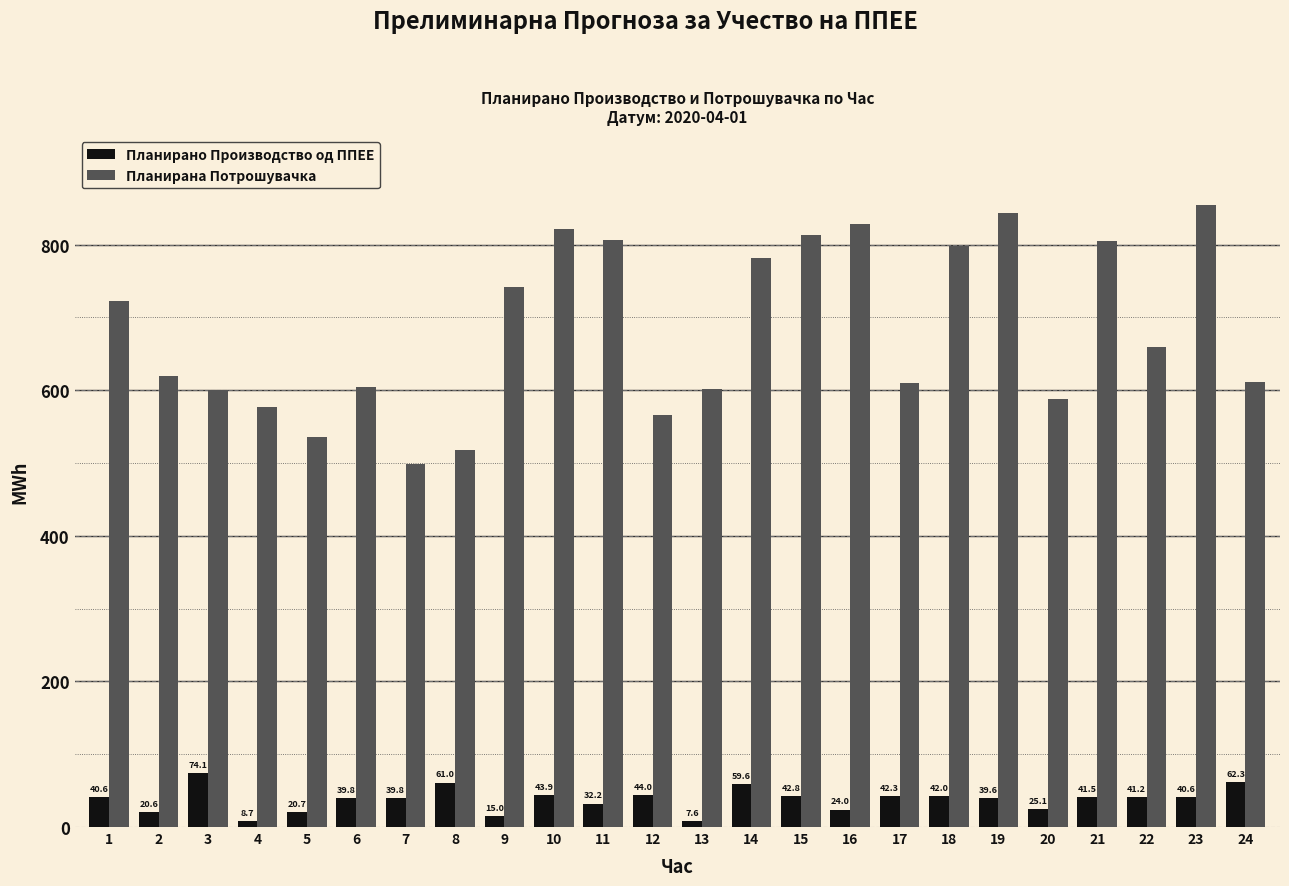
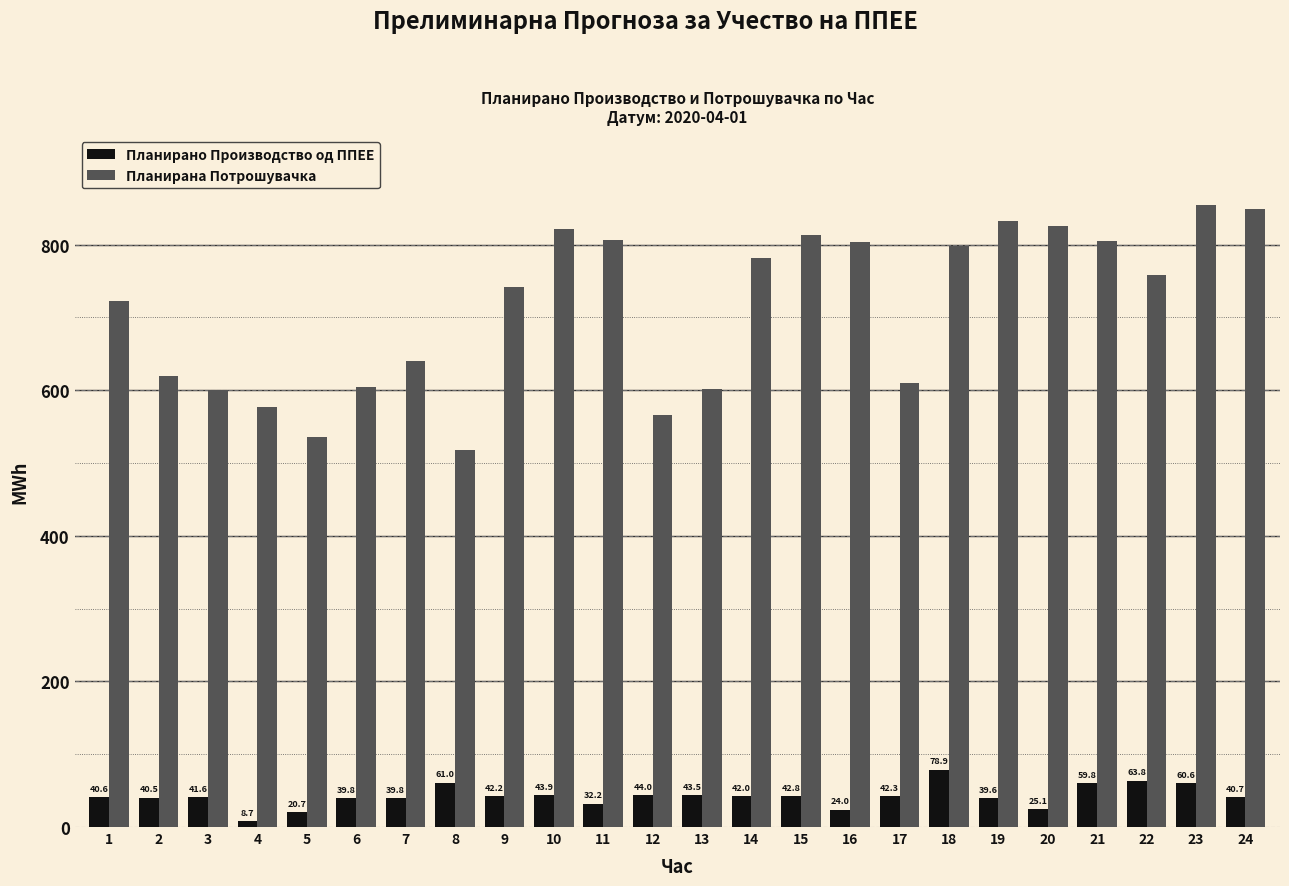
Планирано Производство од ППЕЕ, 2: 20.6 -> 40.5
Планирано Производство од ППЕЕ, 3: 74.1 -> 41.6
Планирана Потрошувачка, 7: 500 -> 640
Планирано Производство од ППЕЕ, 9: 15.0 -> 42.2
Планирано Производство од ППЕЕ, 13: 7.6 -> 43.5
Планирано Производство од ППЕЕ, 14: 59.6 -> 42.0
Планирана Потрошувачка, 16: 830 -> 800
Планирано Производство од ППЕЕ, 18: 42.0 -> 78.9
Планирана Потрошувачка, 19: 840 -> 830
Планирана Потрошувачка, 20: 590 -> 830
Планирано Производство од ППЕЕ, 21: 41.5 -> 59.8
Планирано Производство од ППЕЕ, 22: 41.2 -> 63.8
Планирана Потрошувачка, 22: 660 -> 760
Планирано Производство од ППЕЕ, 23: 40.6 -> 60.6
Планирано Производство од ППЕЕ, 24: 62.3 -> 40.7
Планирана Потрошувачка, 24: 610 -> 850
